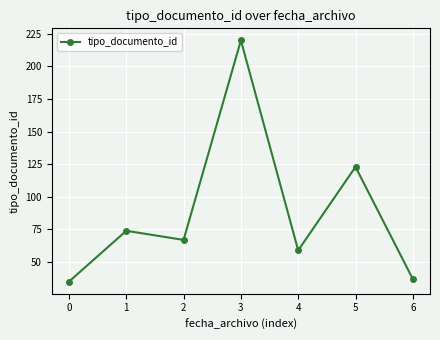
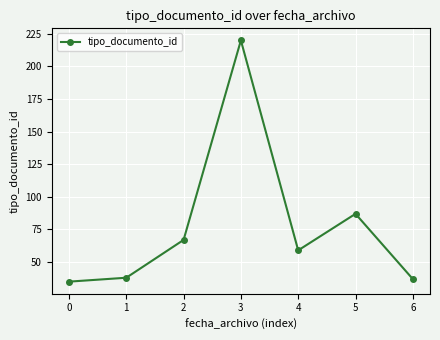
1: 74 -> 38
5: 123 -> 87
